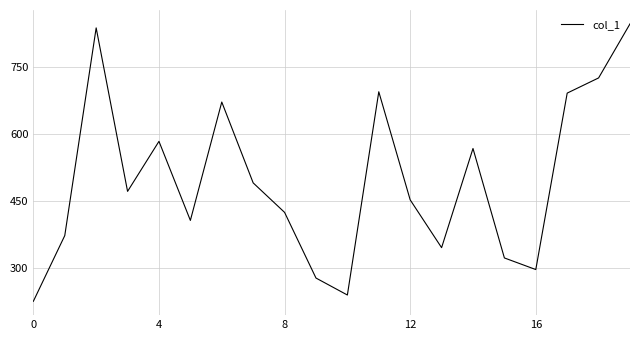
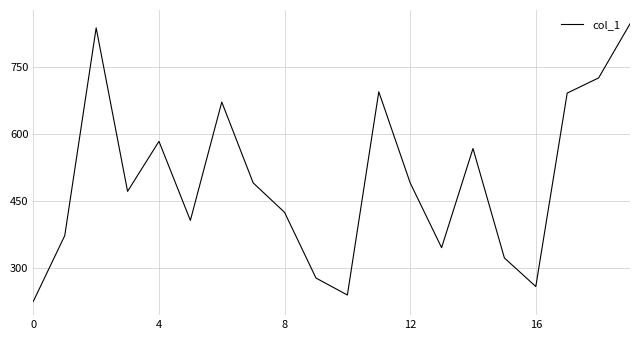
12: 450 -> 490
16: 300 -> 260
